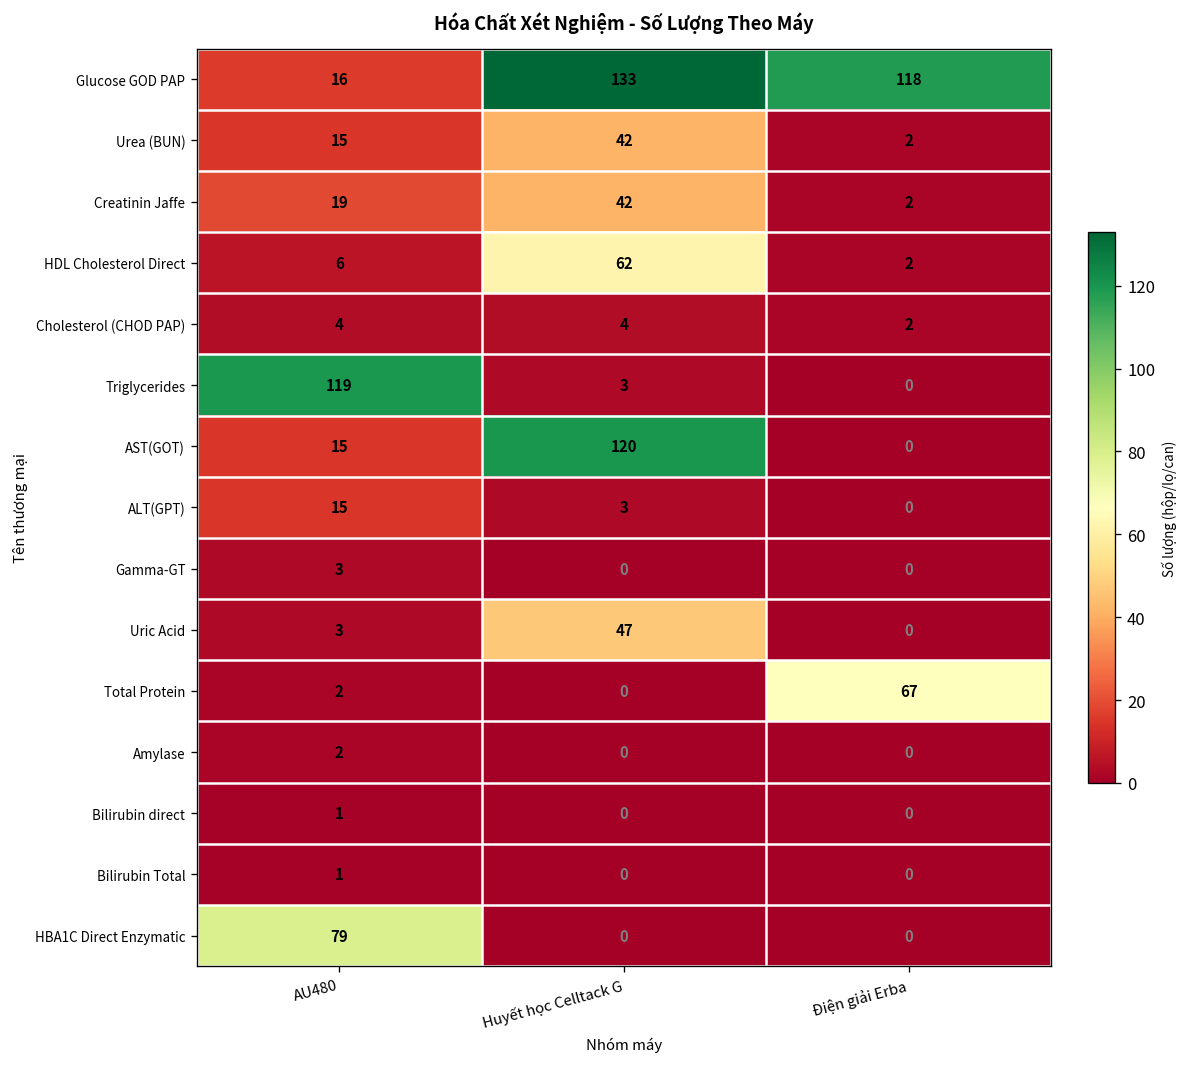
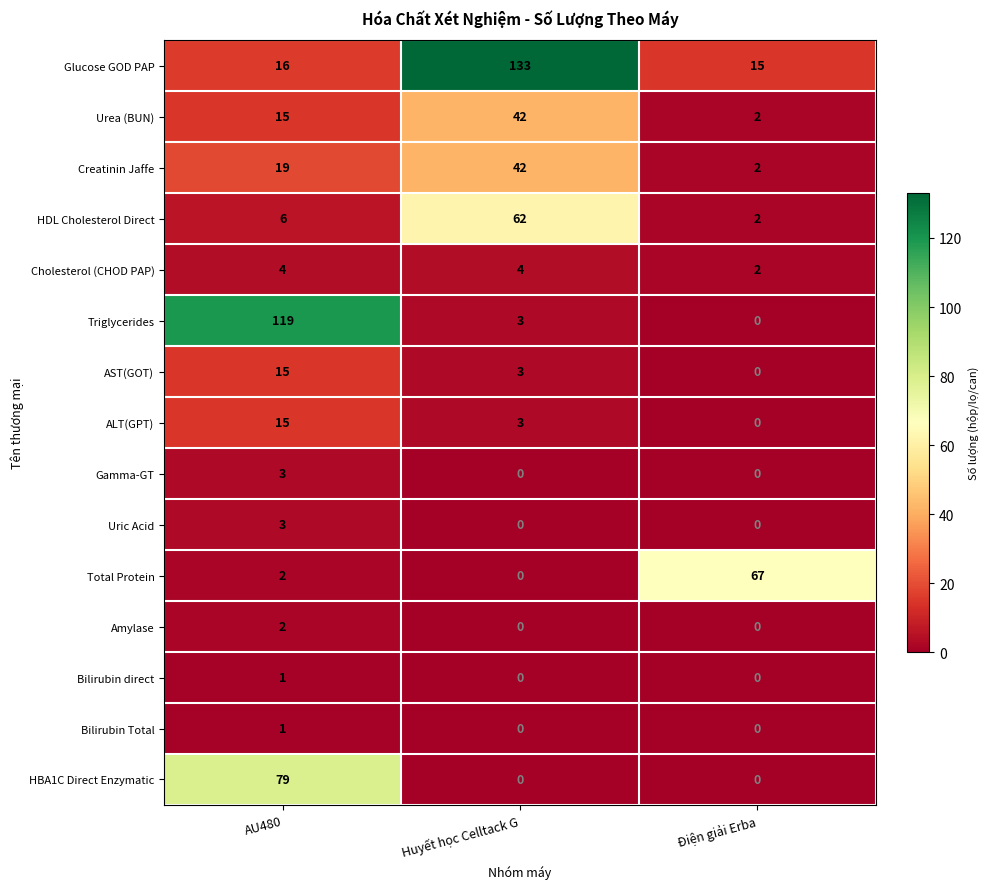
Glucose GOD PAP, Điện giải Erba: 118 -> 15
AST(GOT), Huyết học Celltack G: 120 -> 3
Uric Acid, Huyết học Celltack G: 47 -> 0
